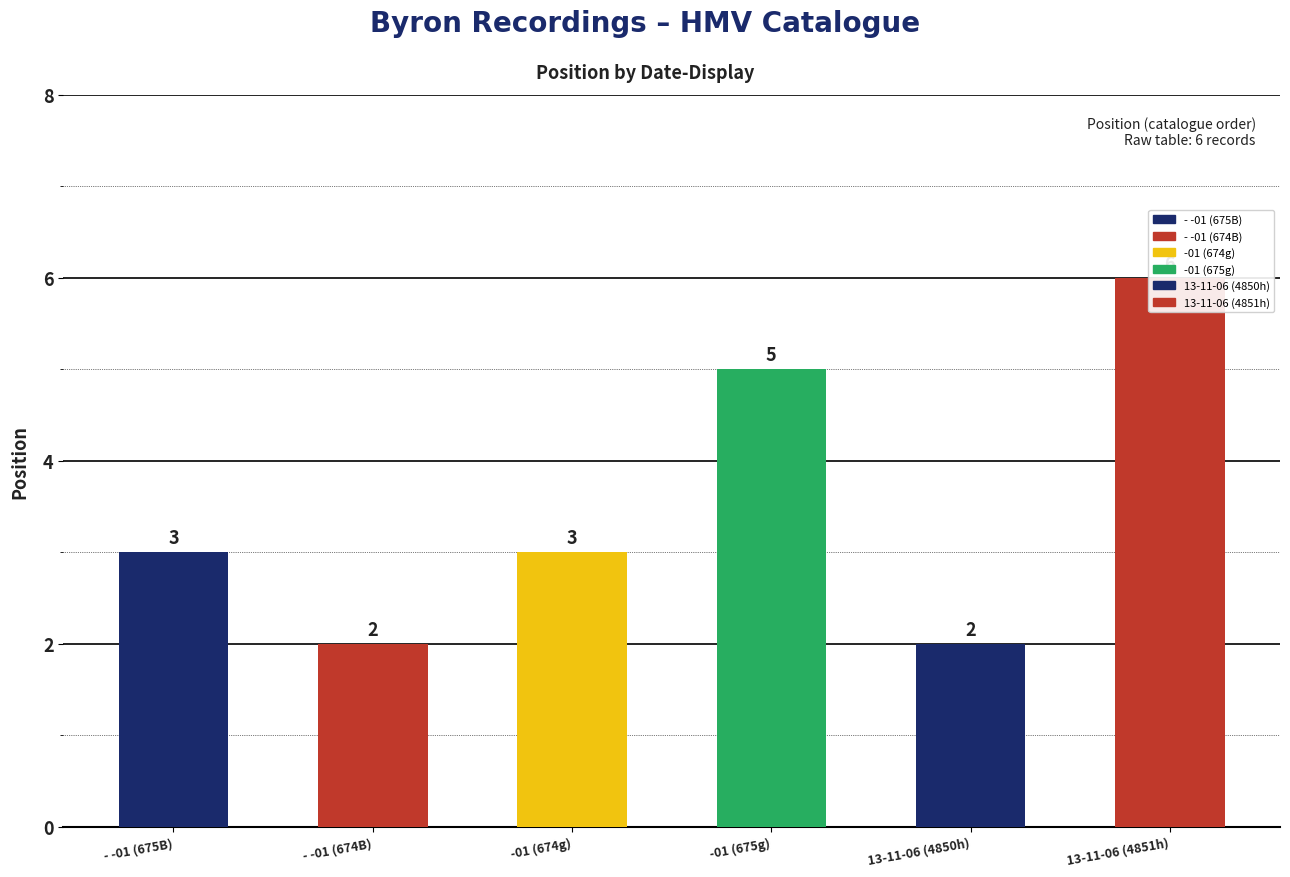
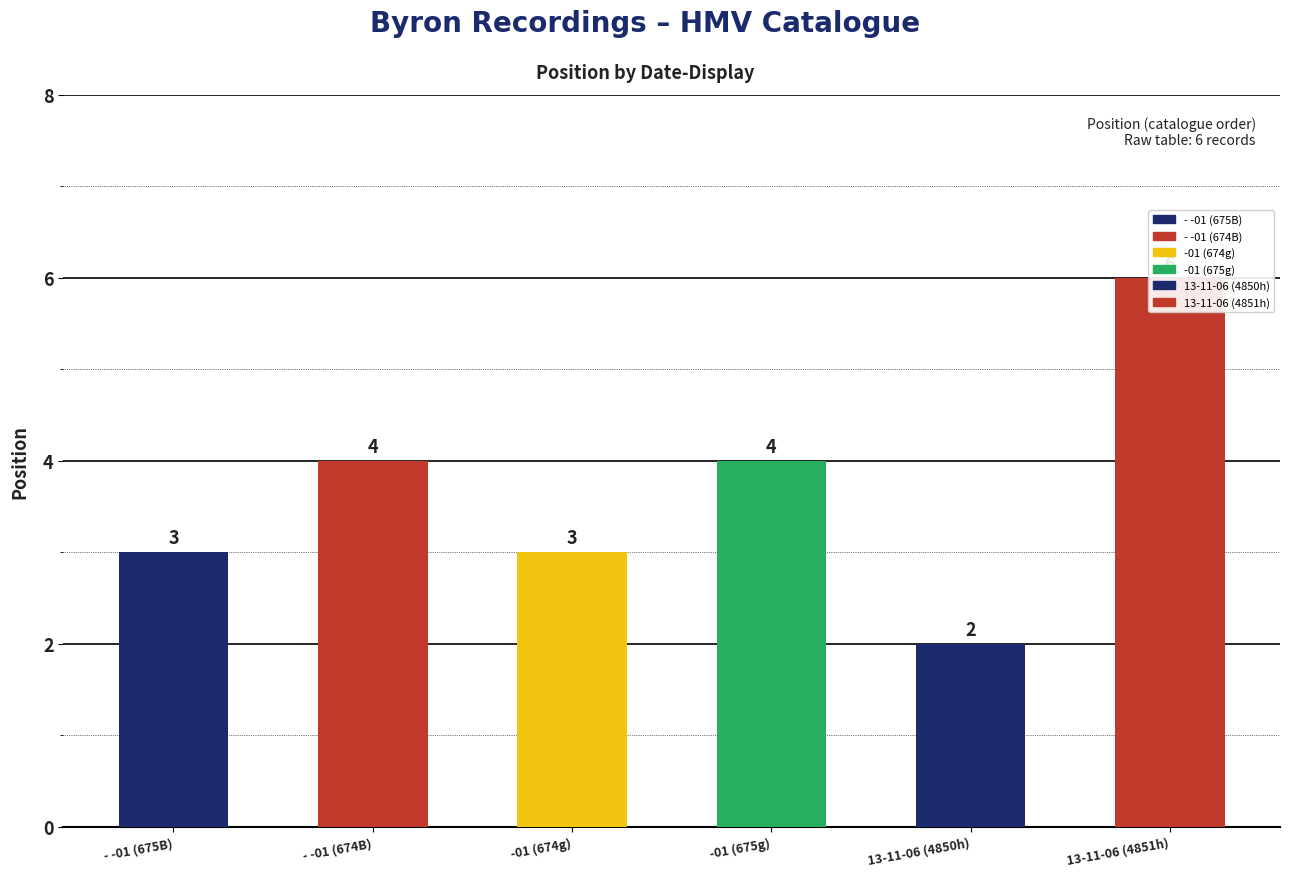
- -01 (674B): 2 -> 4
-01 (675g): 5 -> 4
